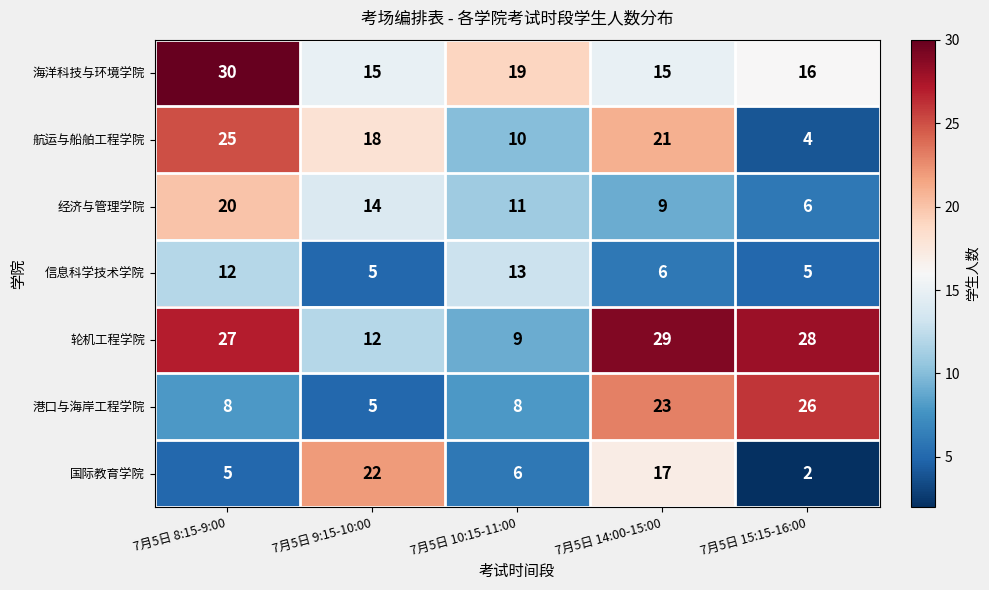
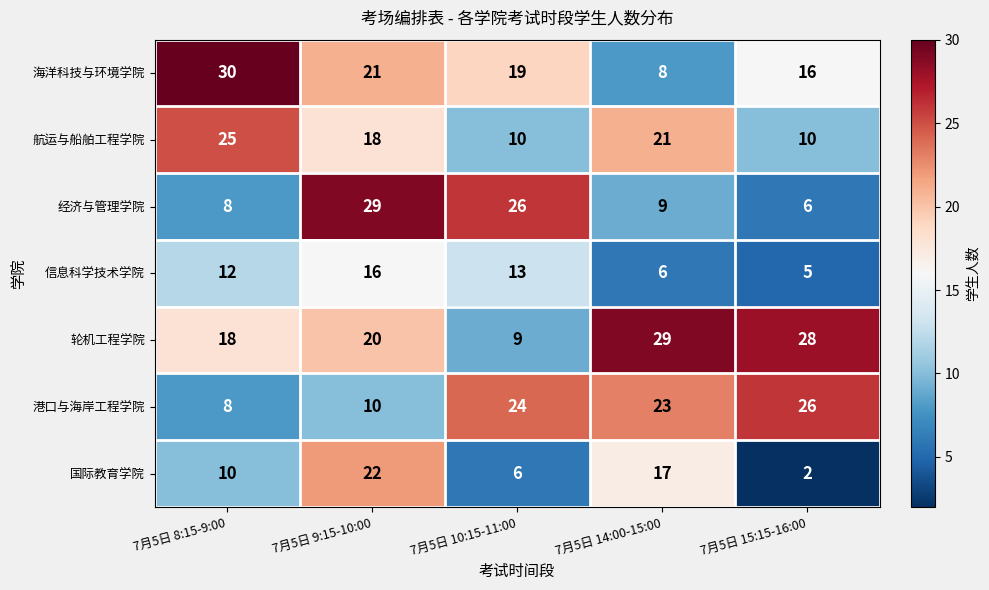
海洋科技与环境学院, 7月5日 9:15-10:00: 15 -> 21
海洋科技与环境学院, 7月5日 14:00-15:00: 15 -> 8
航运与船舶工程学院, 7月5日 15:15-16:00: 4 -> 10
经济与管理学院, 7月5日 8:15-9:00: 20 -> 8
经济与管理学院, 7月5日 9:15-10:00: 14 -> 29
经济与管理学院, 7月5日 10:15-11:00: 11 -> 26
信息科学技术学院, 7月5日 9:15-10:00: 5 -> 16
轮机工程学院, 7月5日 8:15-9:00: 27 -> 18
轮机工程学院, 7月5日 9:15-10:00: 12 -> 20
港口与海岸工程学院, 7月5日 9:15-10:00: 5 -> 10
港口与海岸工程学院, 7月5日 10:15-11:00: 8 -> 24
国际教育学院, 7月5日 8:15-9:00: 5 -> 10
